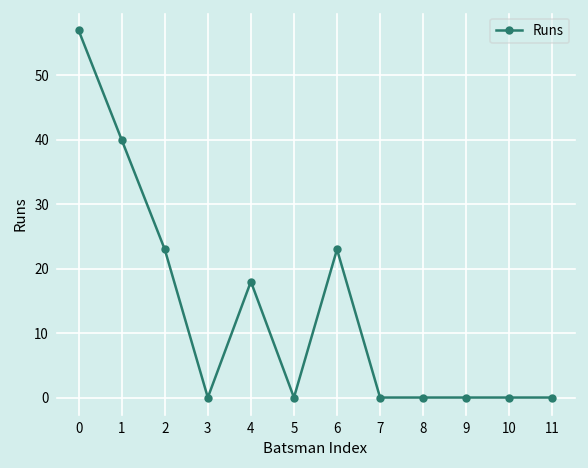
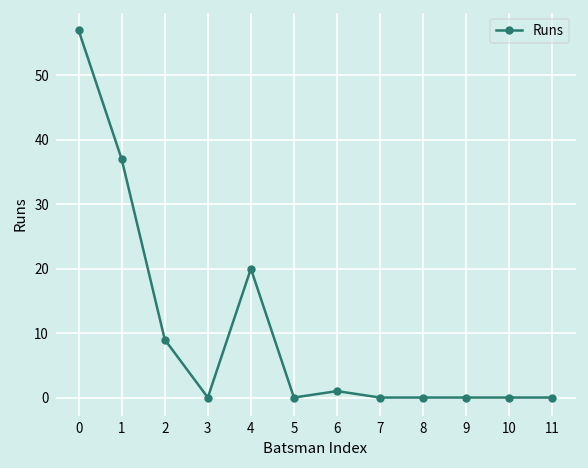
1: 40 -> 37
2: 23 -> 9
4: 18 -> 20
6: 23 -> 1
